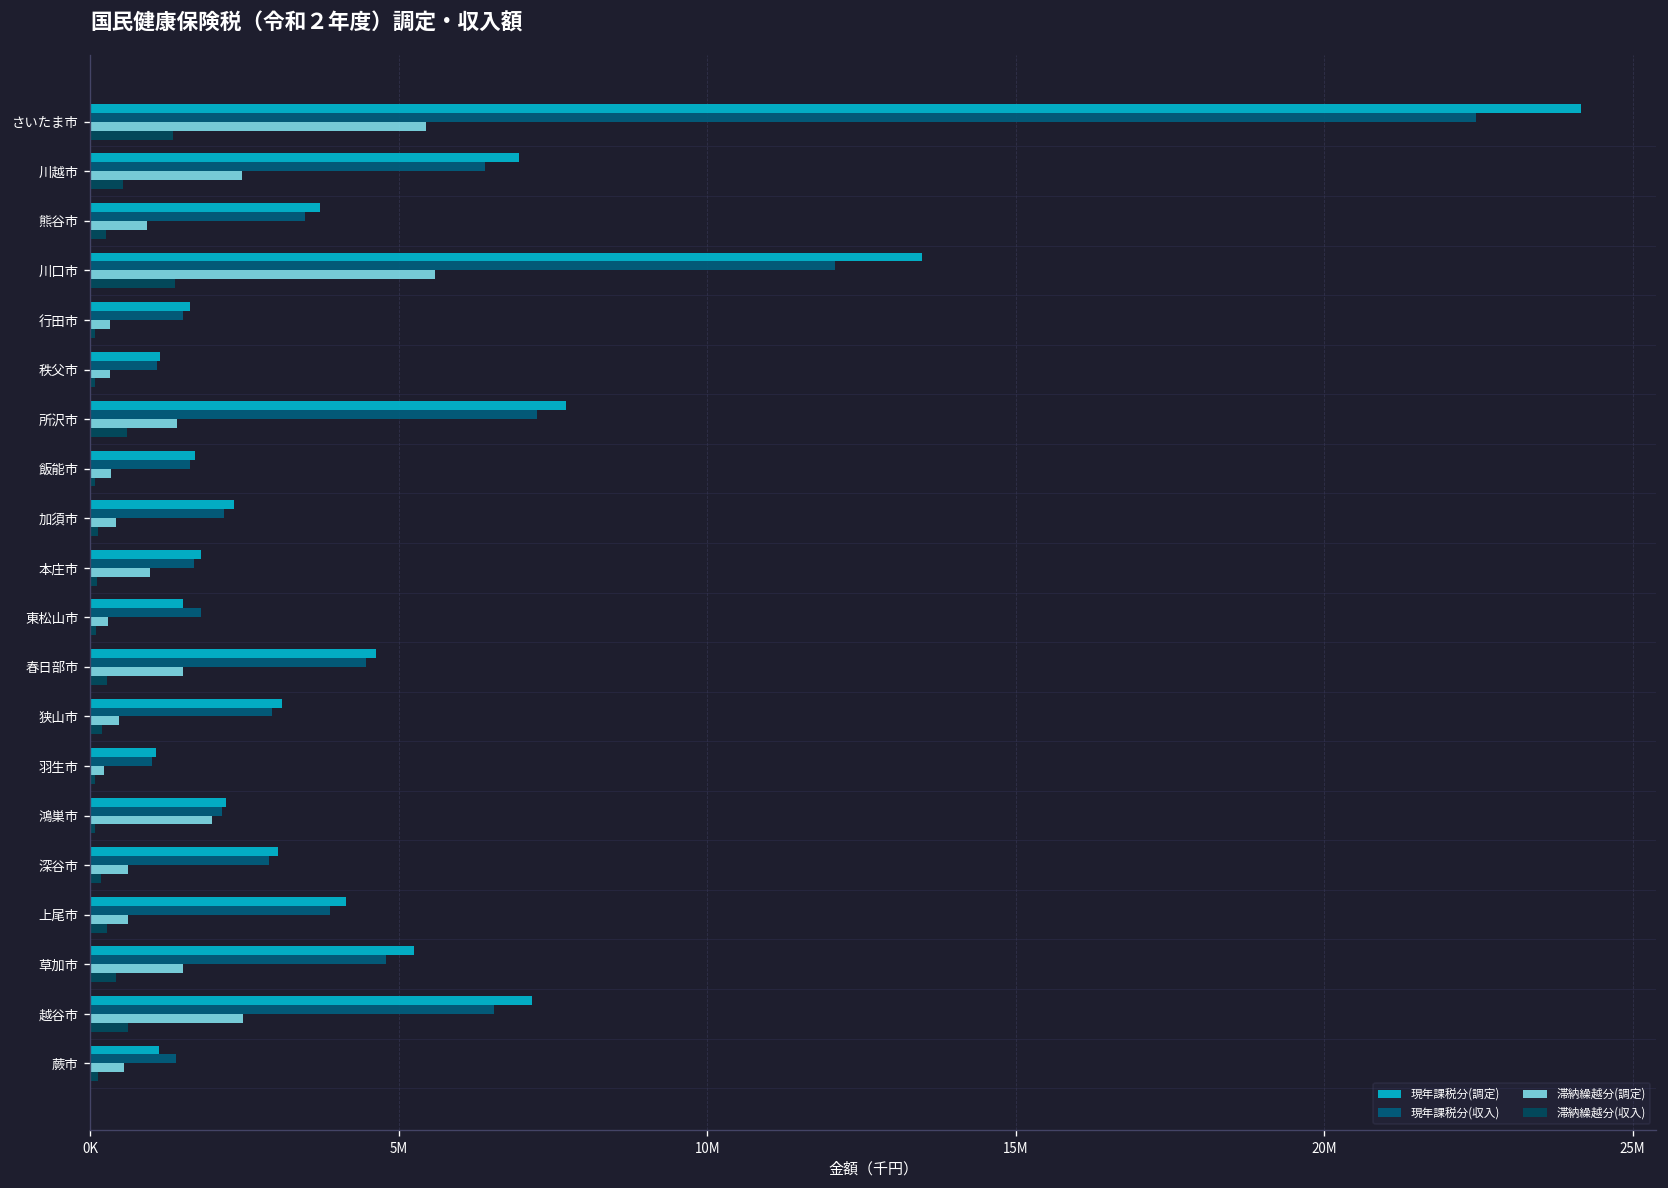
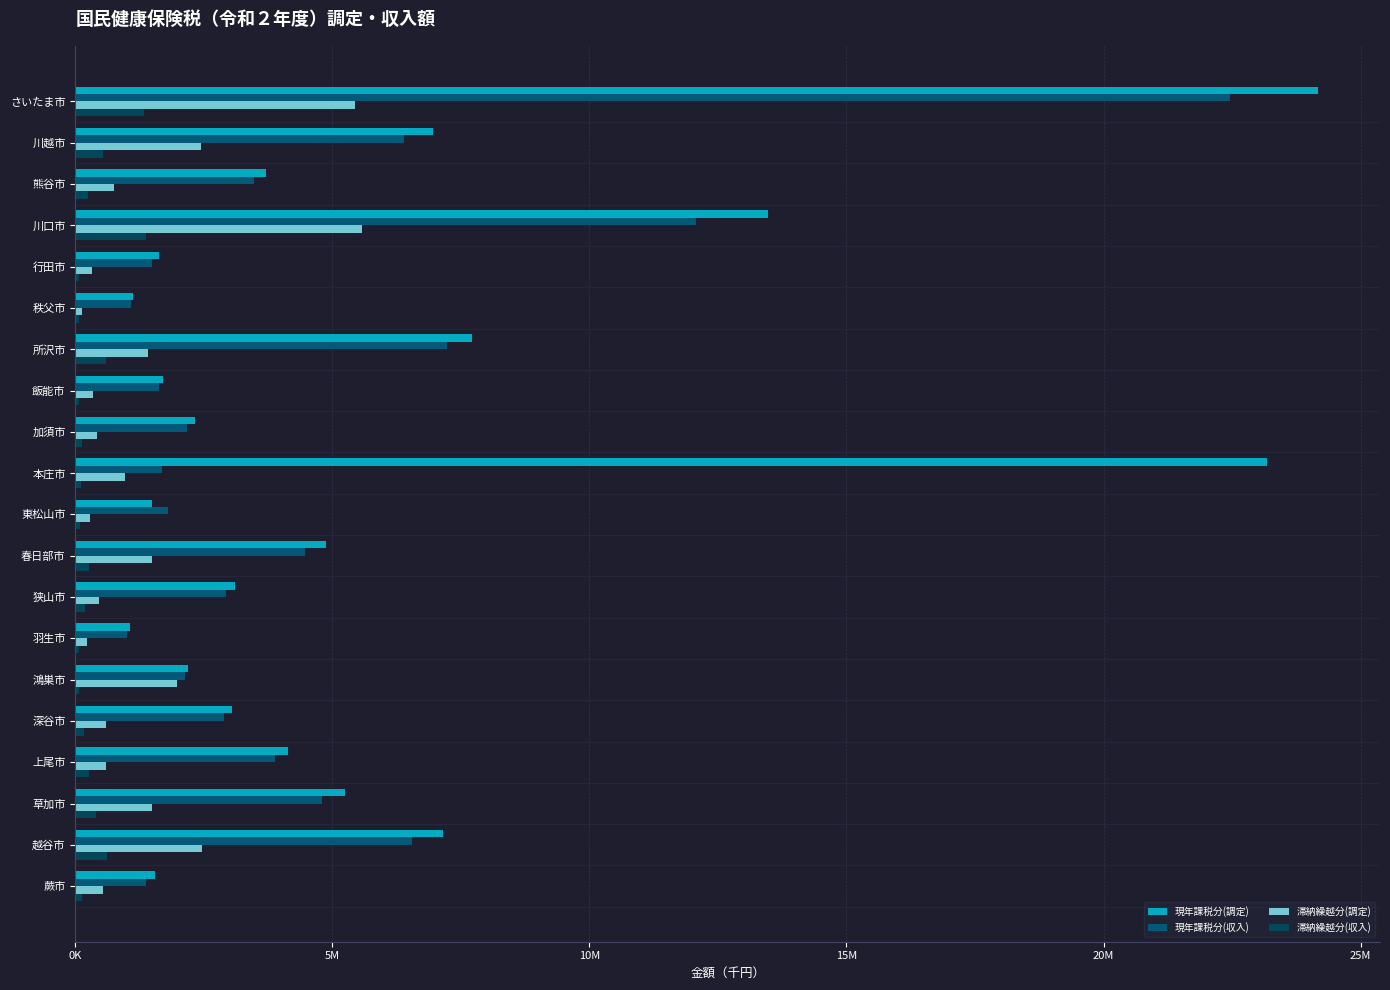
滞納繰越分(調定), 熊谷市: 900000 -> 800000
滞納繰越分(調定), 秩父市: 300000 -> 100000
現年課税分(調定), 本庄市: 1800000 -> 23200000
現年課税分(調定), 春日部市: 4600000 -> 4900000
現年課税分(調定), 蕨市: 1100000 -> 1600000
